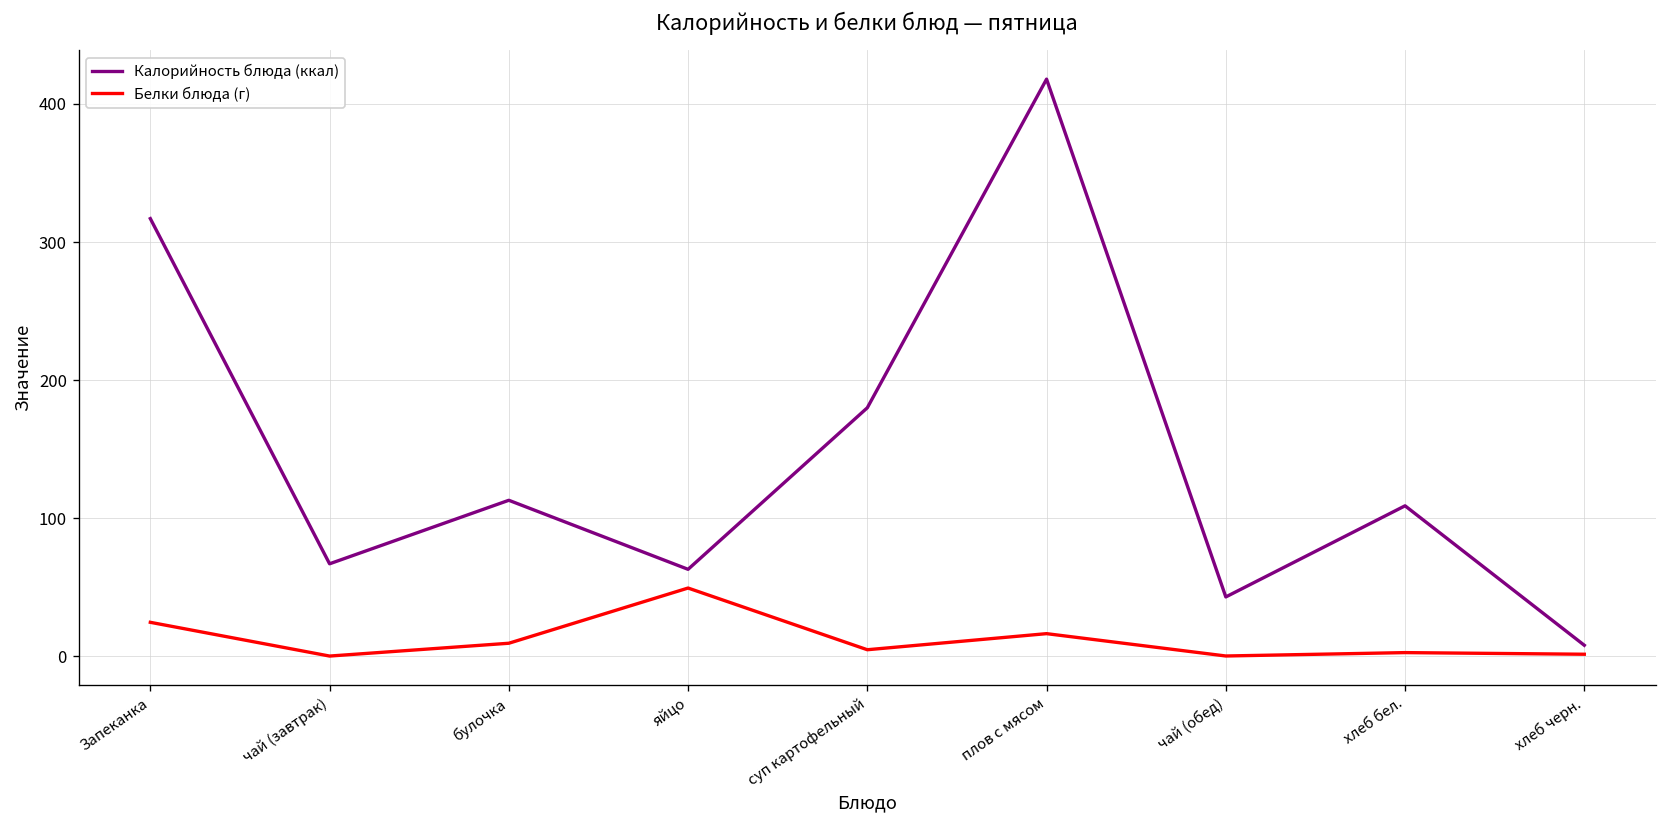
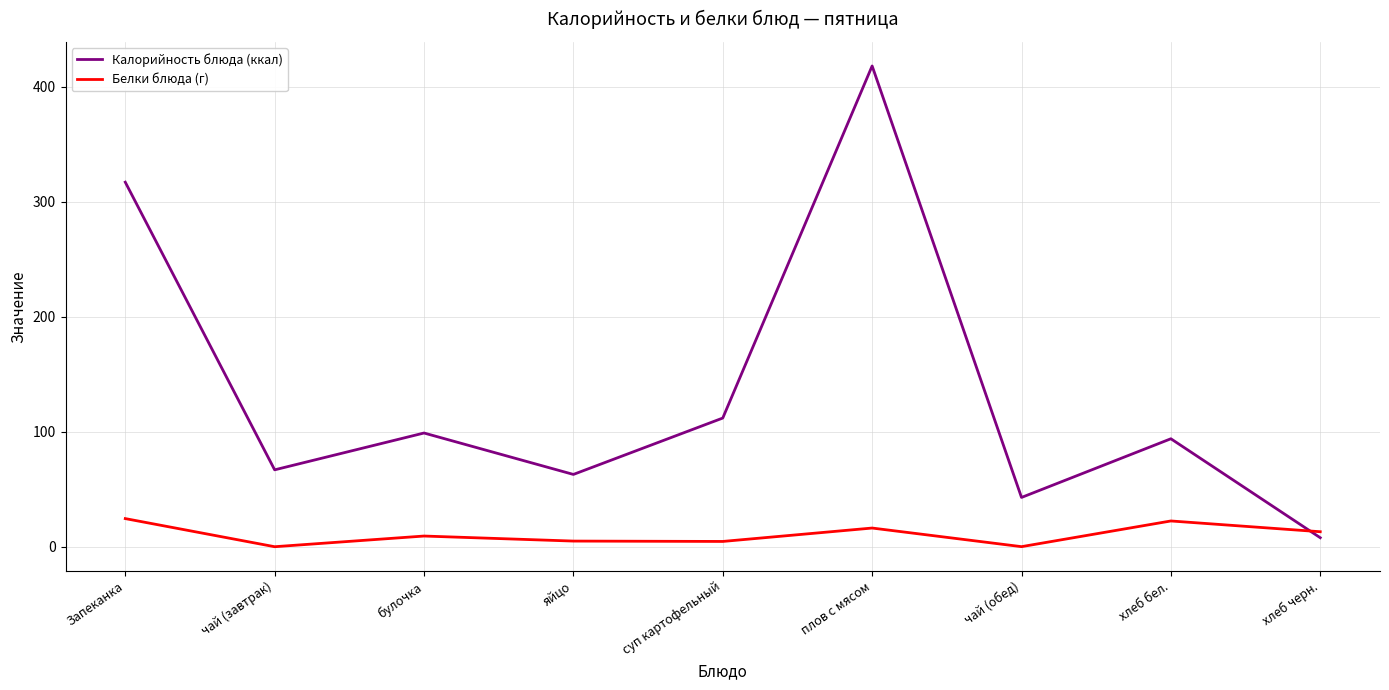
Калорийность блюда (ккал), булочка: 113 -> 99
Белки блюда (г), яйцо: 49 -> 5
Калорийность блюда (ккал), суп картофельный: 180 -> 112
Калорийность блюда (ккал), хлеб бел.: 109 -> 94
Белки блюда (г), хлеб бел.: 3 -> 23
Белки блюда (г), хлеб черн.: 2 -> 13
